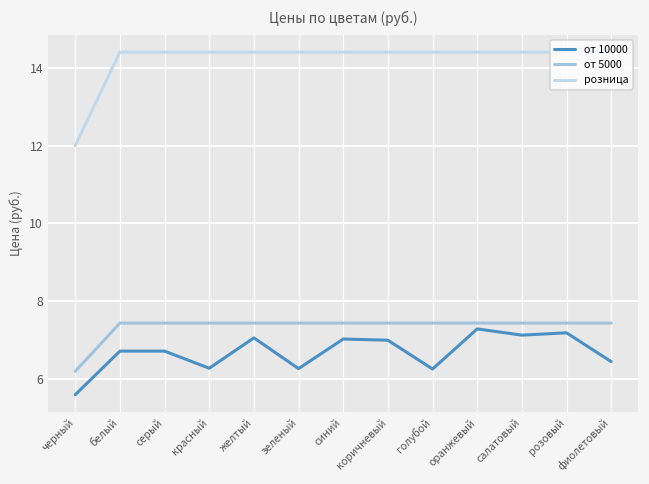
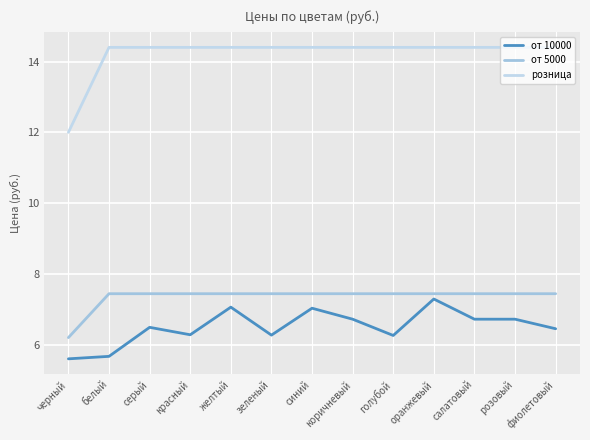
от 10000, белый: 6.7 -> 5.7
от 10000, серый: 6.7 -> 6.5
от 10000, коричневый: 7.0 -> 6.7
от 10000, салатовый: 7.1 -> 6.7
от 10000, розовый: 7.2 -> 6.7
